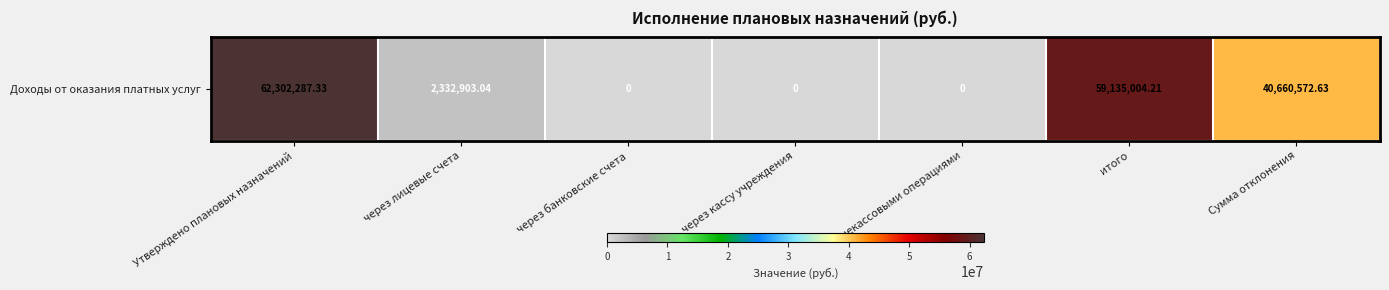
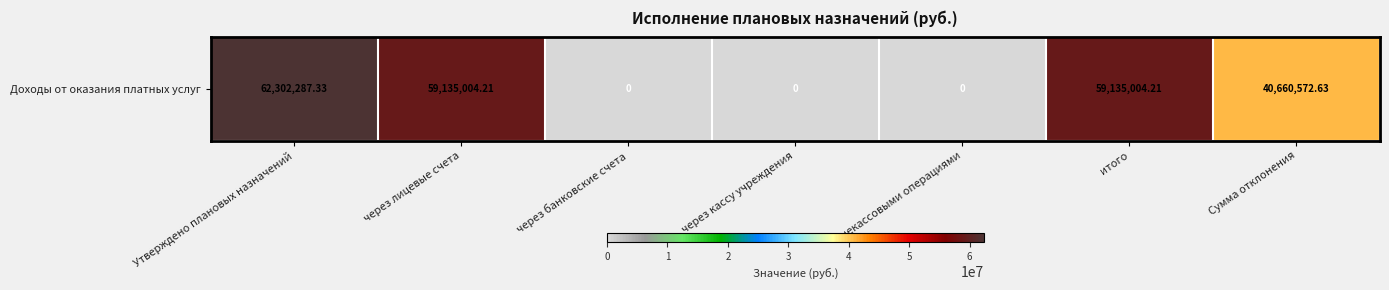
Доходы от оказания платных услуг, через лицевые счета: 2,332,903.04 -> 59,135,004.21
